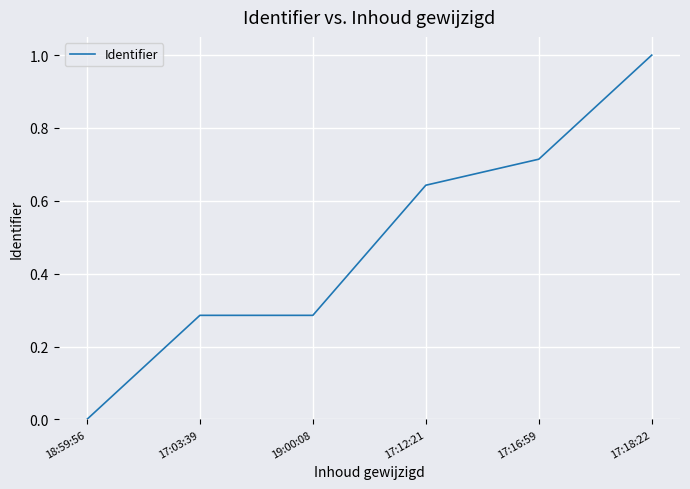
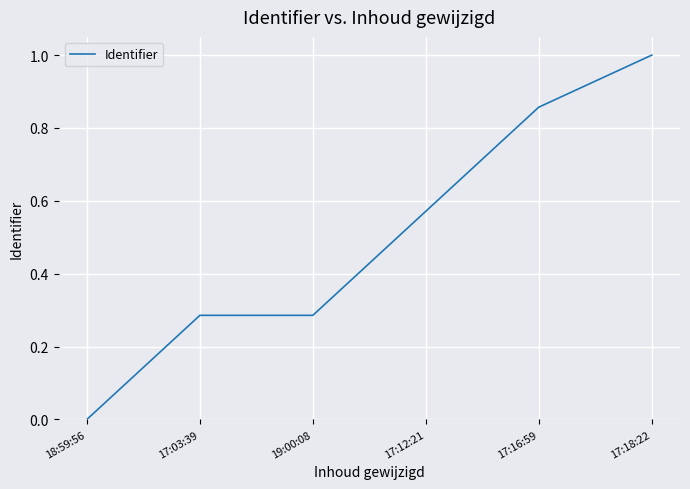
17:12:21: 0.64 -> 0.57
17:16:59: 0.71 -> 0.86
